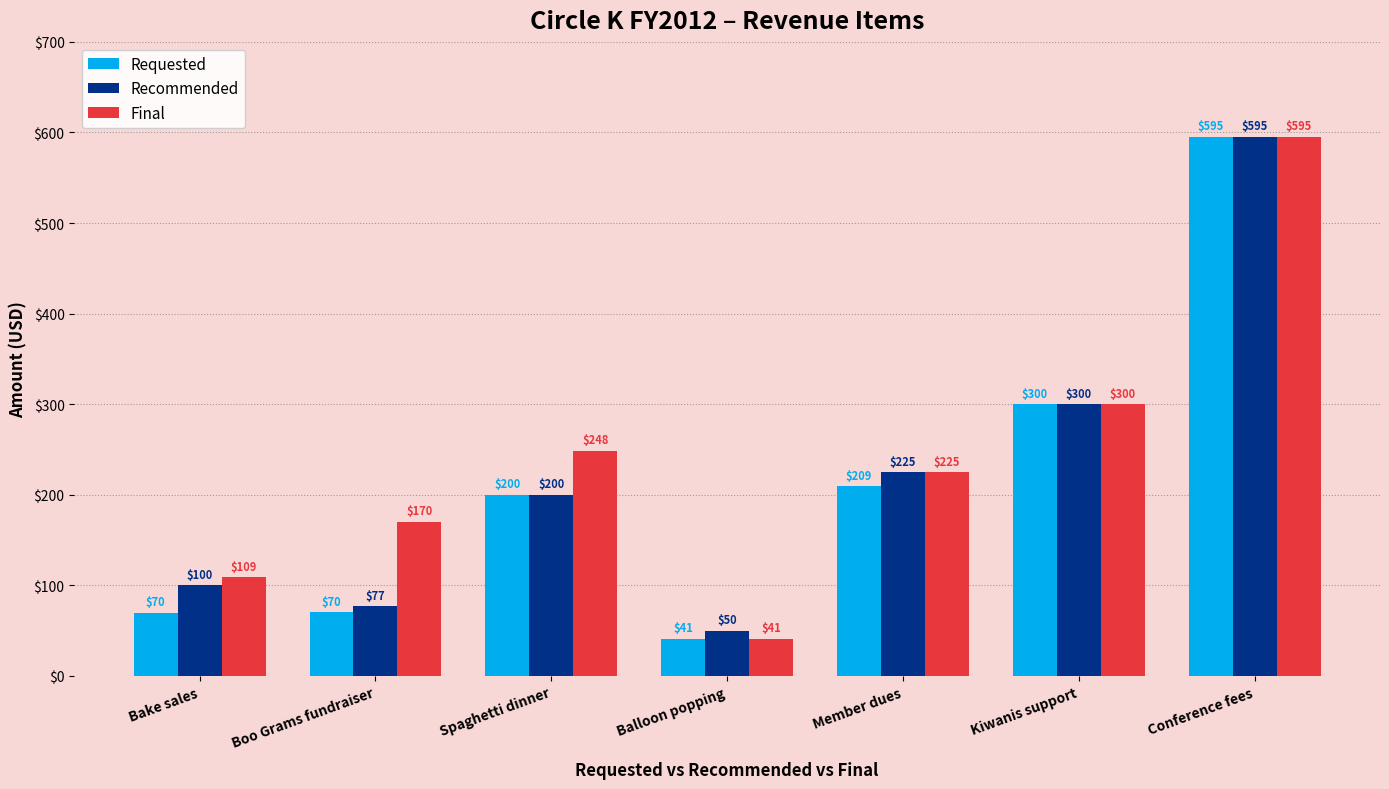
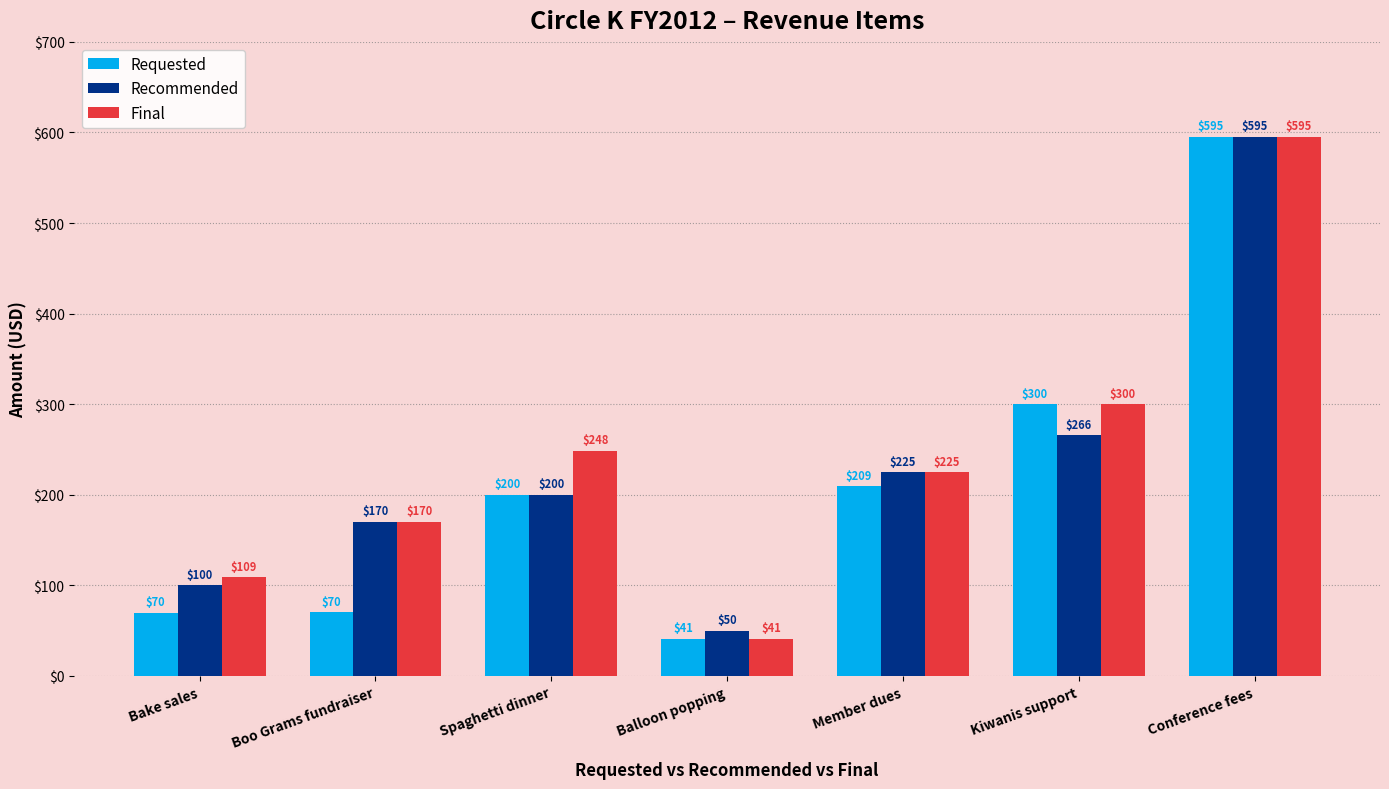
Recommended, Boo Grams fundraiser: $77 -> $170
Recommended, Kiwanis support: $300 -> $266
